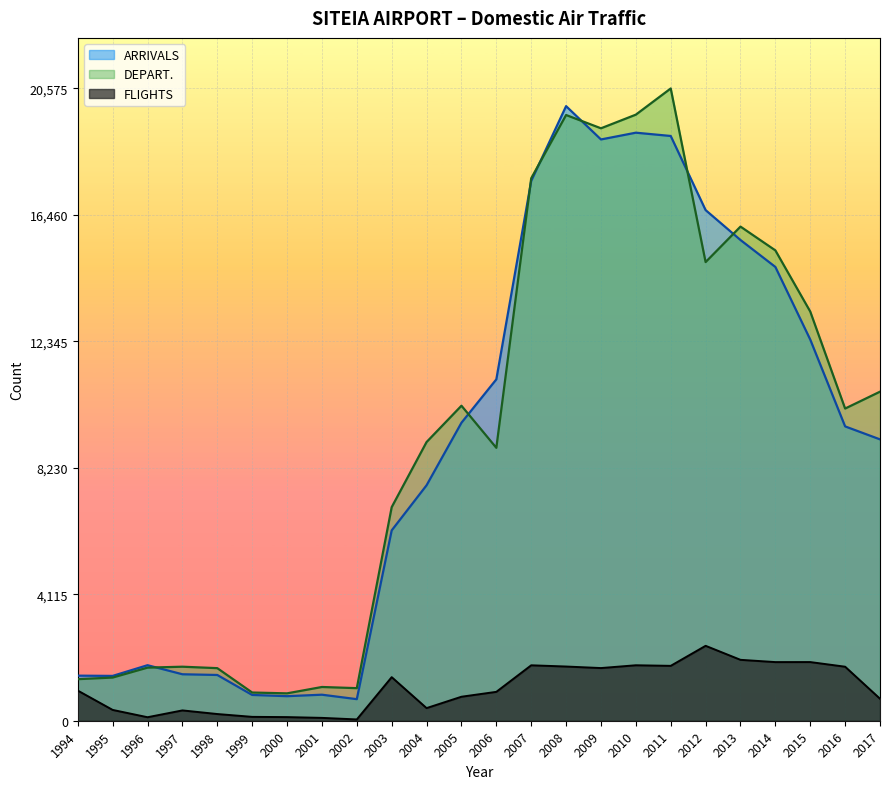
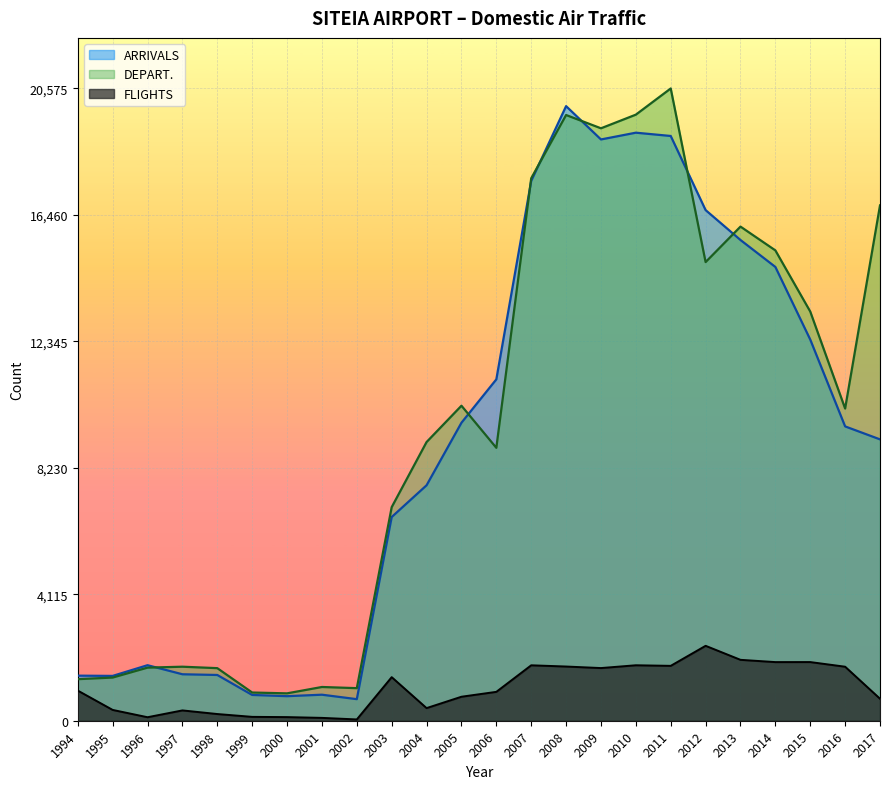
ARRIVALS, 2003: 6,200 -> 6,600
DEPART., 2017: 10,700 -> 16,800
